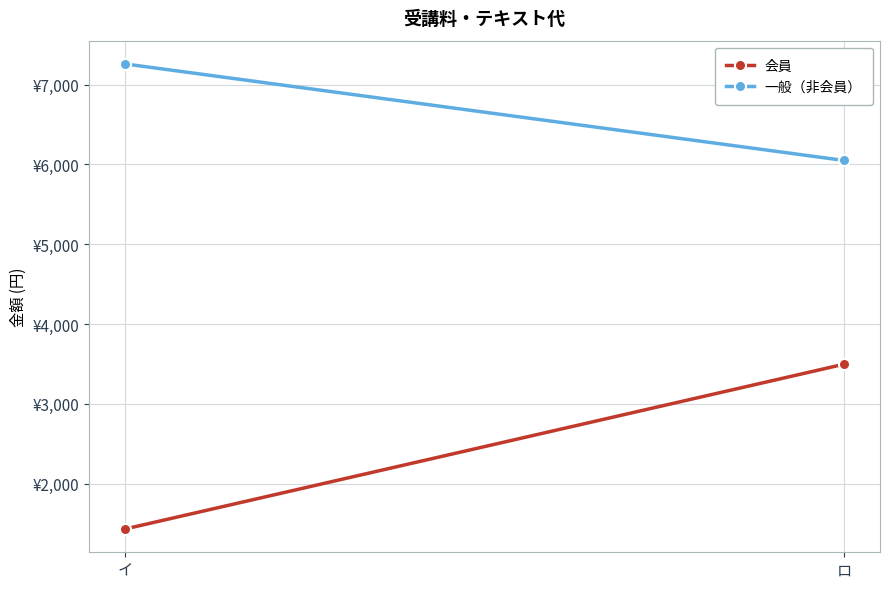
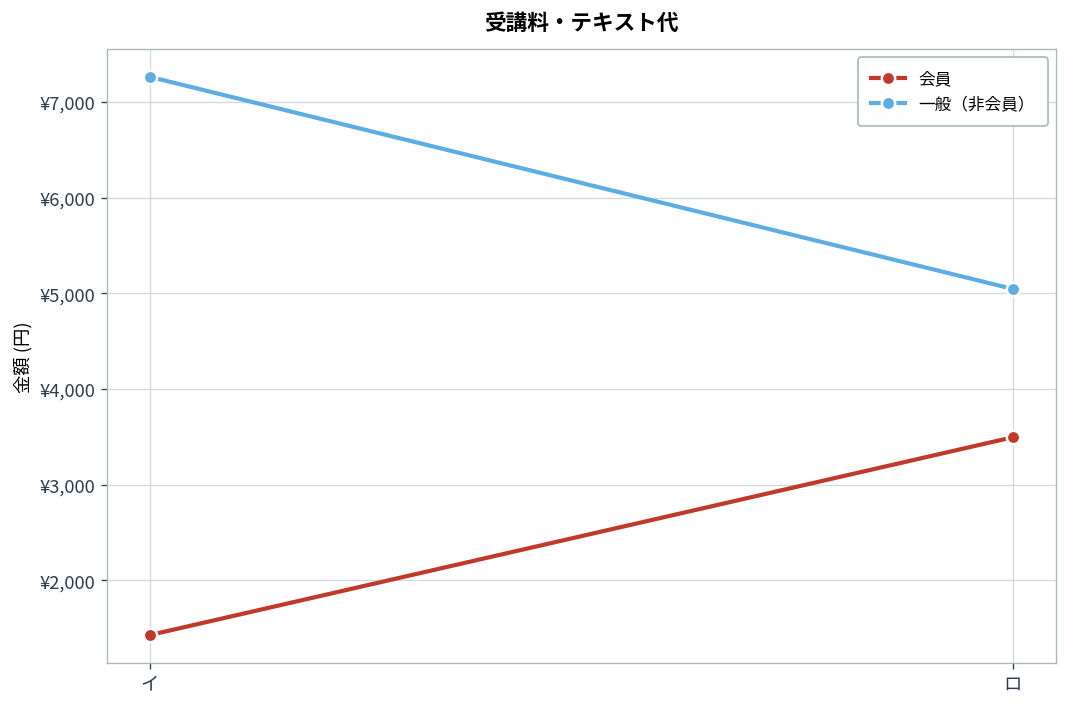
一般（非会員）, ロ: ¥6,100 -> ¥5,000
